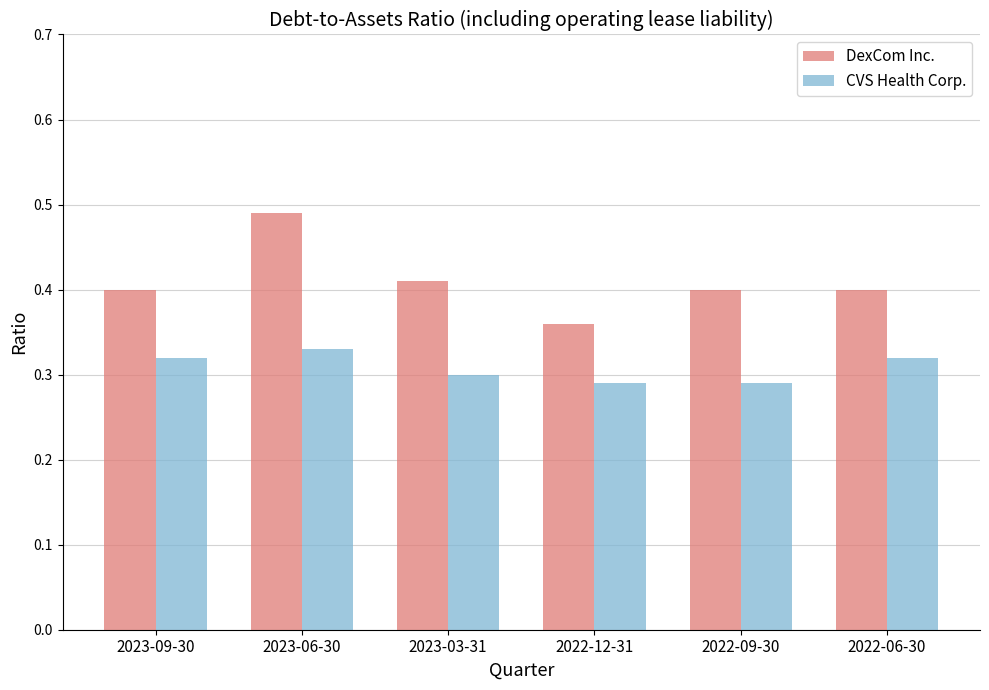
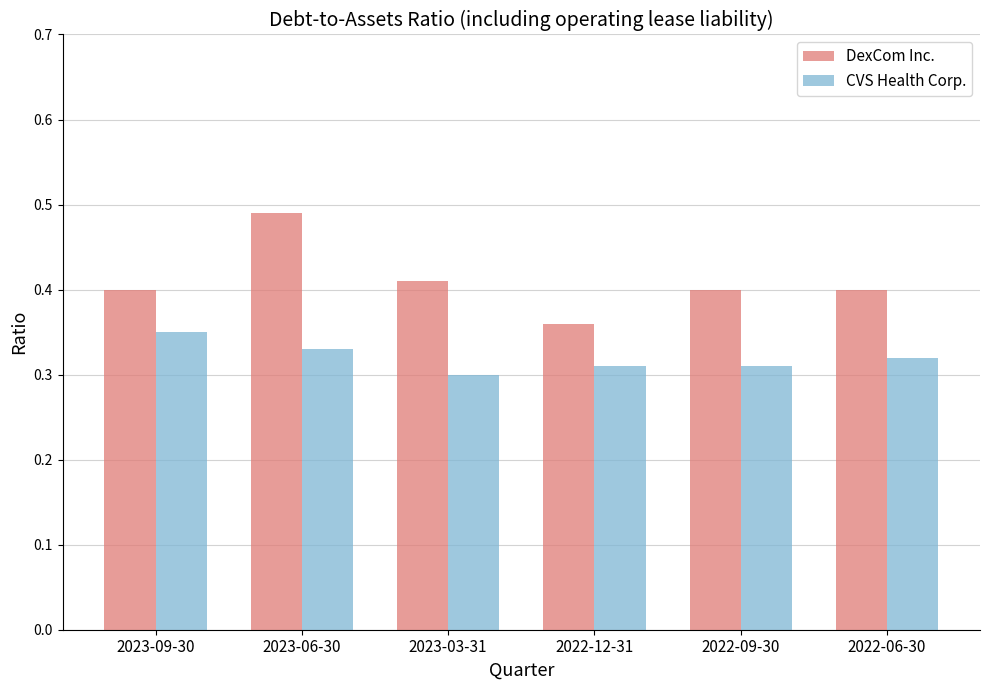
CVS Health Corp., 2023-09-30: 0.32 -> 0.35
CVS Health Corp., 2022-12-31: 0.29 -> 0.31
CVS Health Corp., 2022-09-30: 0.29 -> 0.31
